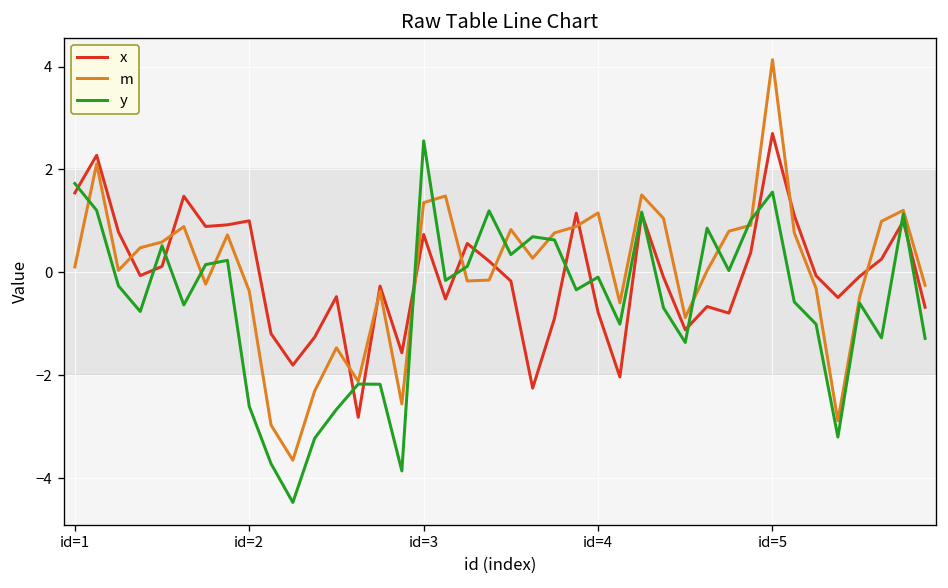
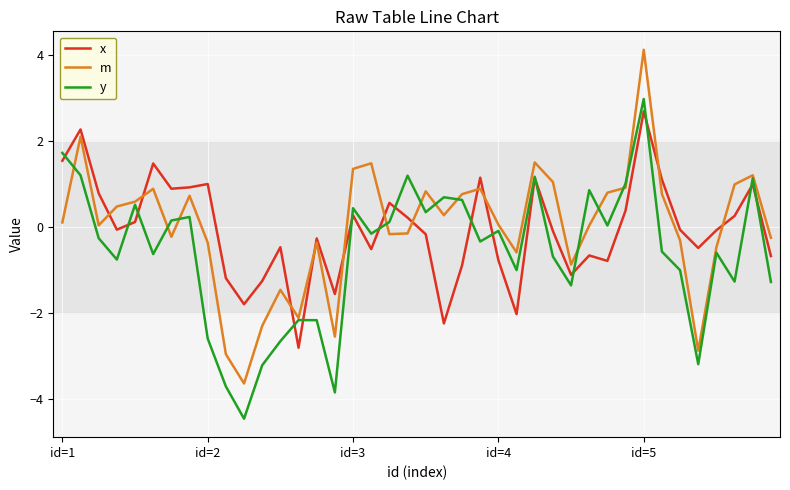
x, id=3: 0.7 -> 0.3
y, id=3: 2.6 -> 0.4
m, id=4: 1.2 -> 0.1
y, id=5: 1.6 -> 3.0
